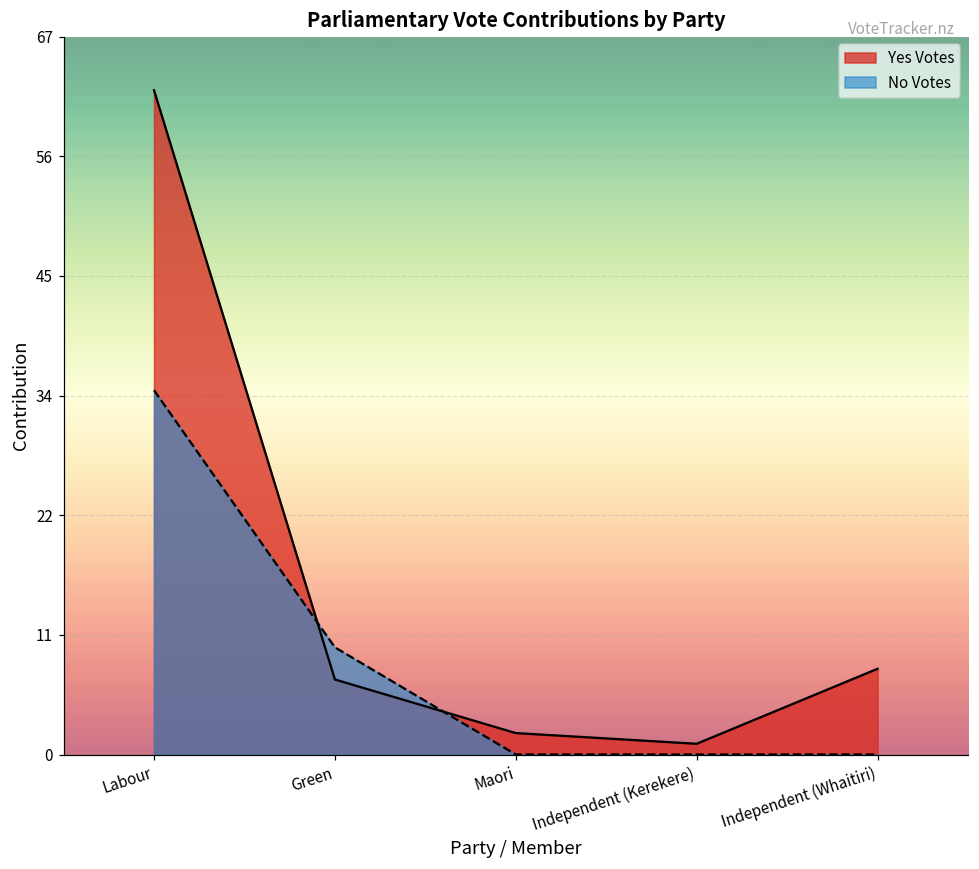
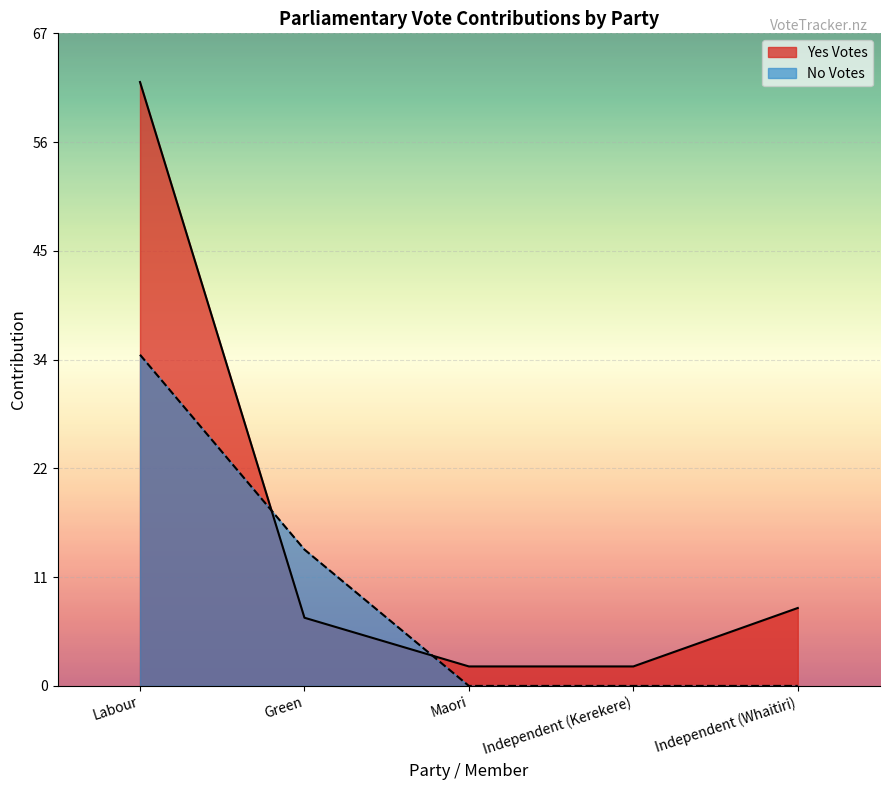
No Votes, Green: 10 -> 14
Yes Votes, Independent (Kerekere): 1 -> 2
